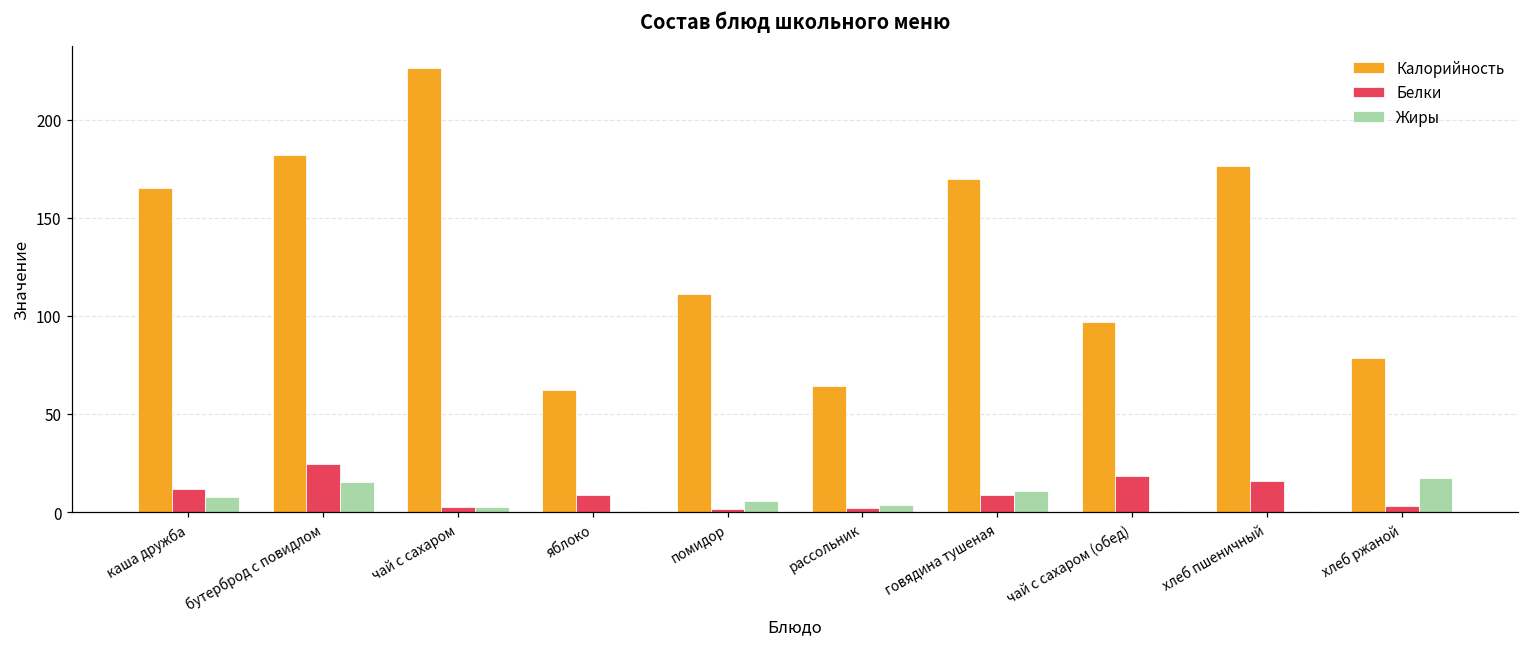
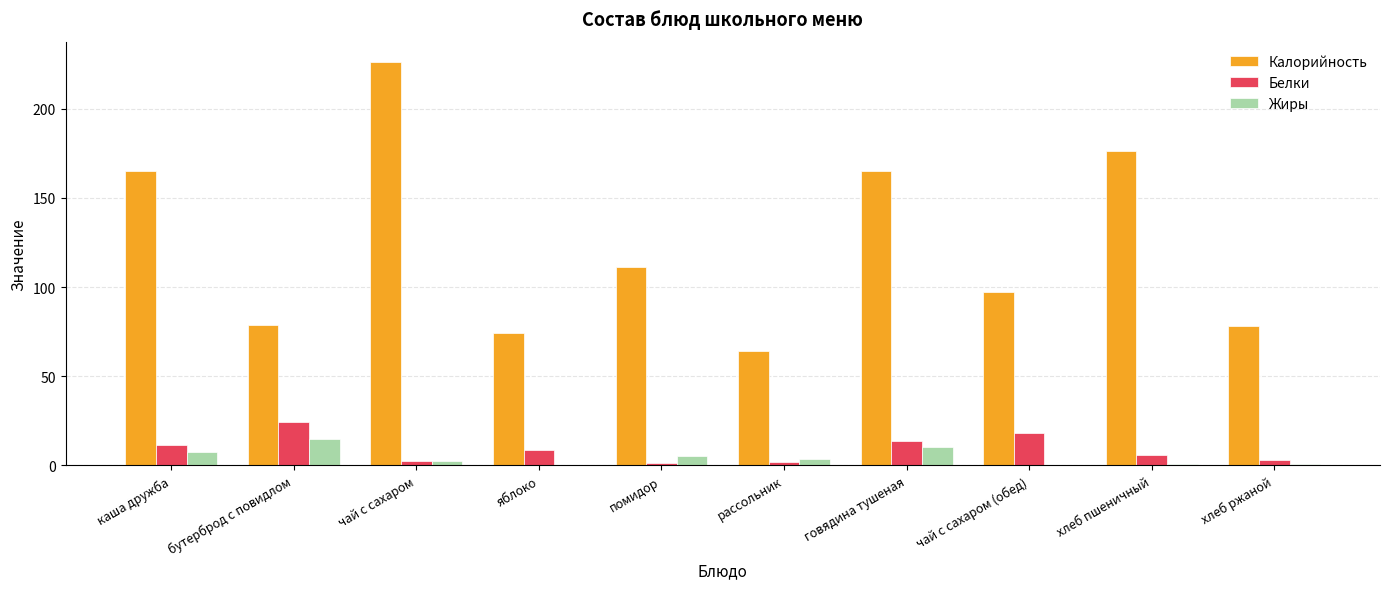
Калорийность, бутерброд с повидлом: 182 -> 79
Калорийность, яблоко: 62 -> 74
Калорийность, говядина тушеная: 170 -> 165
Белки, говядина тушеная: 9 -> 14
Белки, хлеб пшеничный: 16 -> 6
Жиры, хлеб ржаной: 17 -> 1
